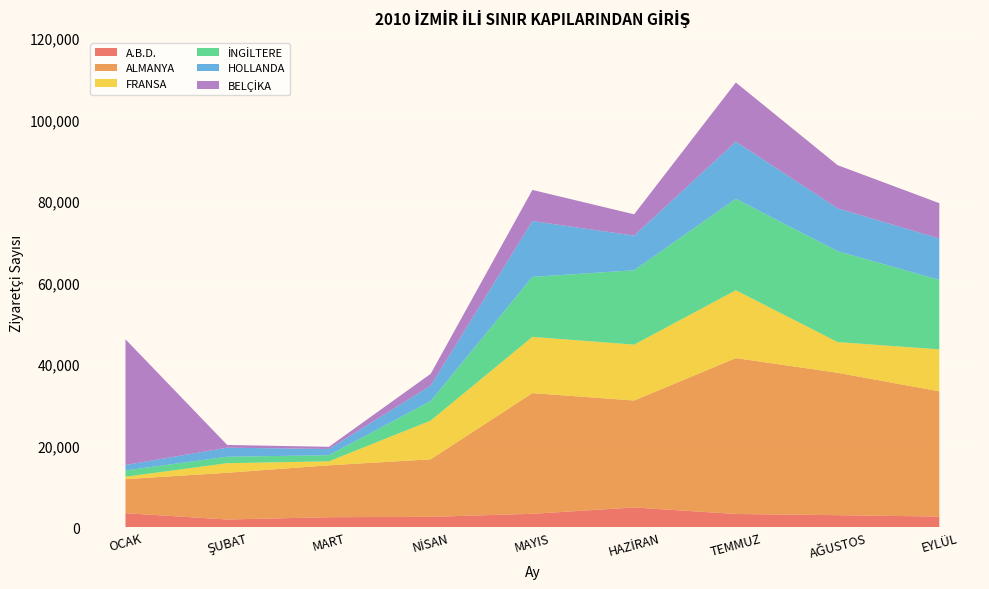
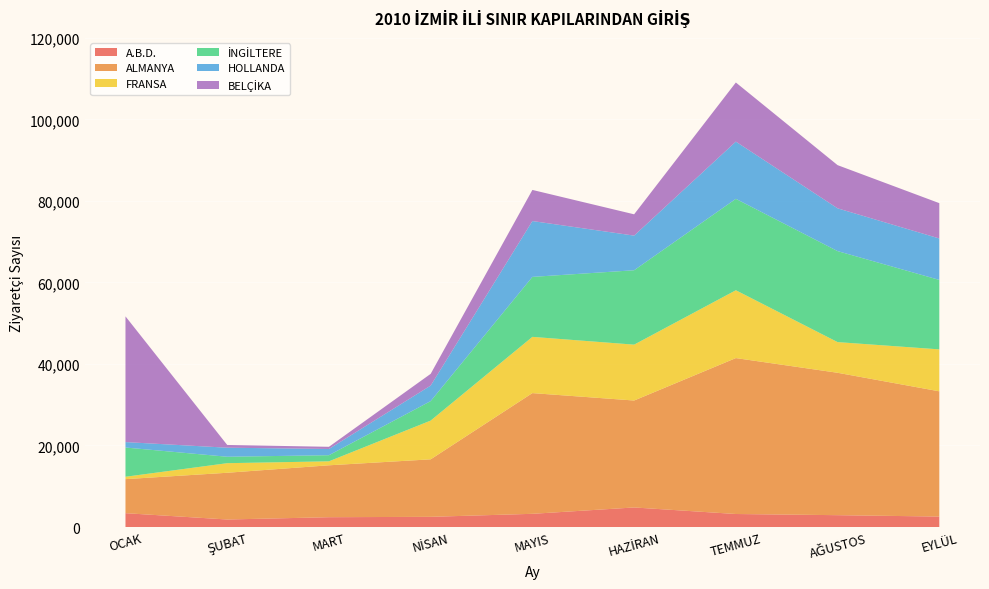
İNGİLTERE, OCAK: 2,000 -> 7,000
